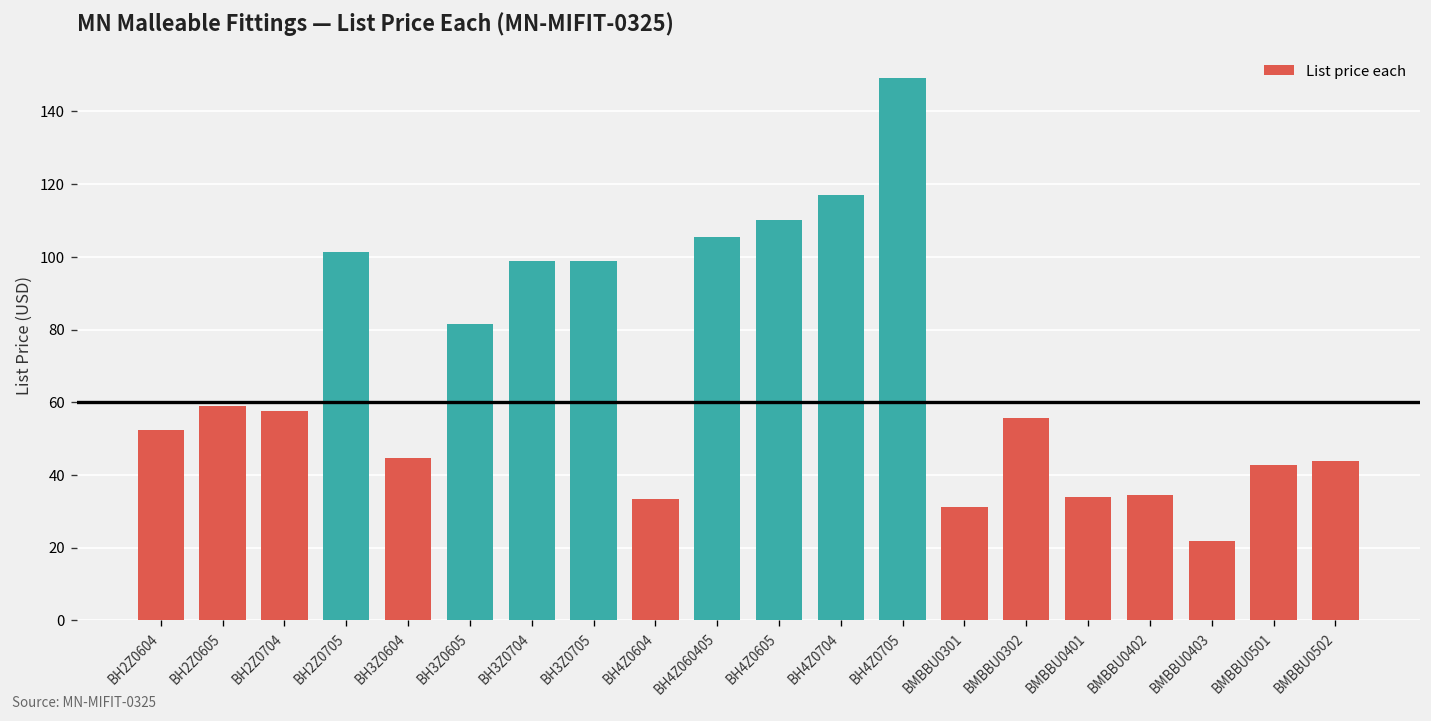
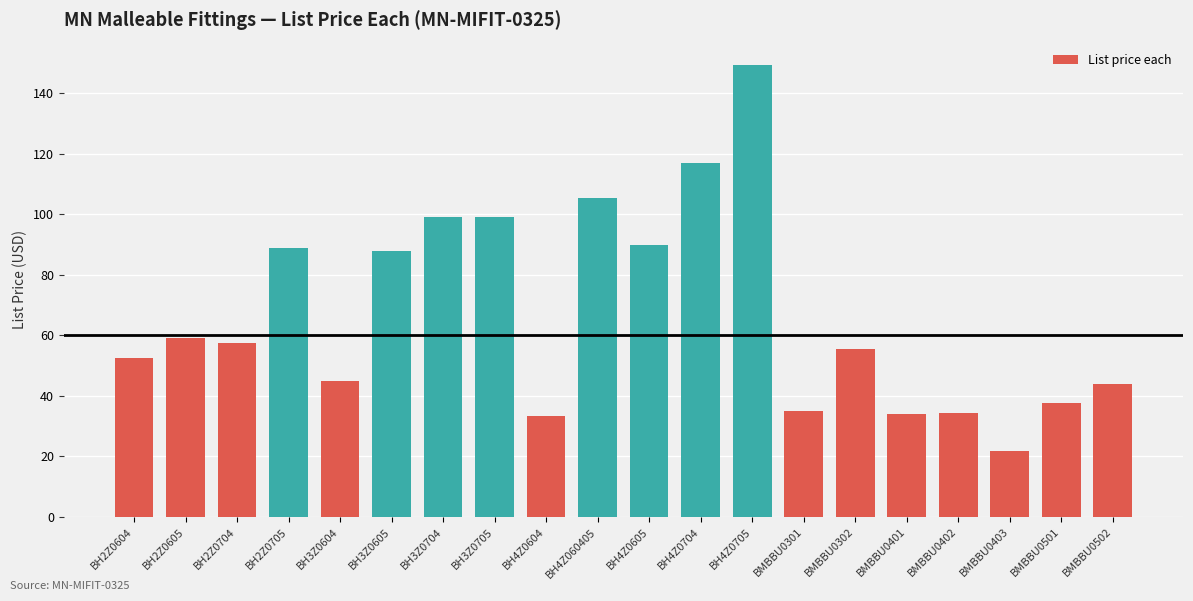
BH2Z0705: 101 -> 89
BH3Z0605: 82 -> 88
BH4Z0605: 110 -> 90
BMBBU0301: 31 -> 35
BMBBU0501: 43 -> 38
